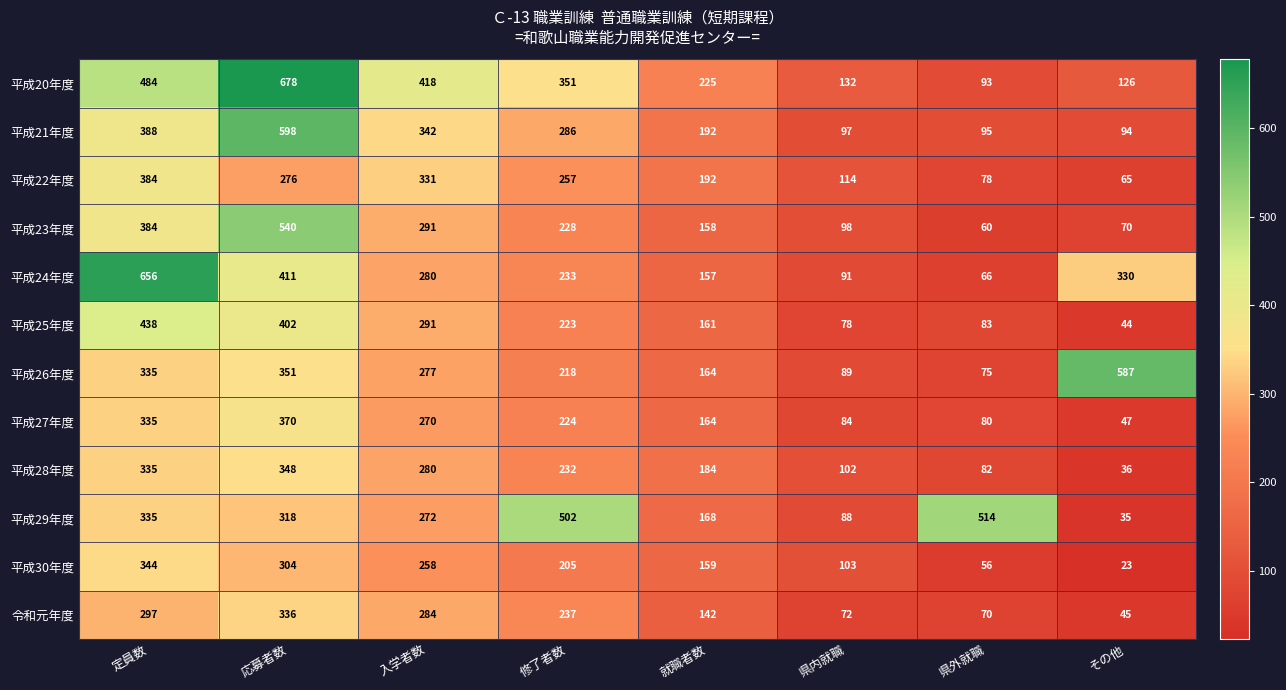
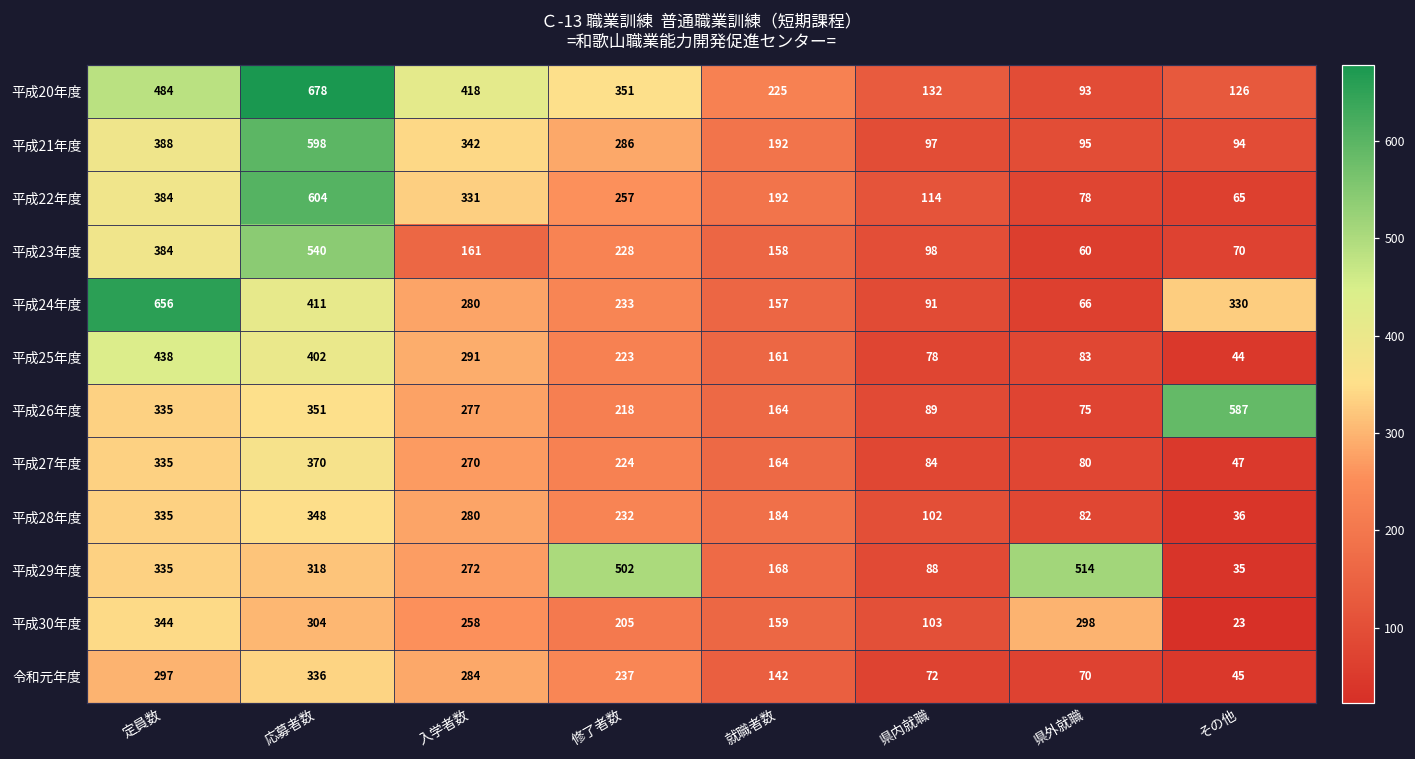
平成22年度, 応募者数: 276 -> 604
平成23年度, 入学者数: 291 -> 161
平成30年度, 県外就職: 56 -> 298
